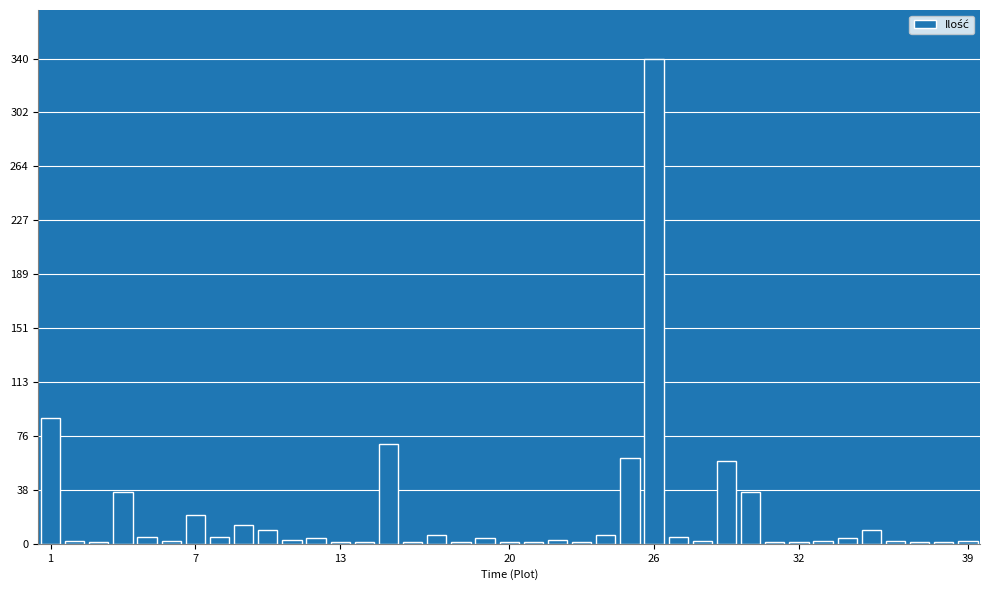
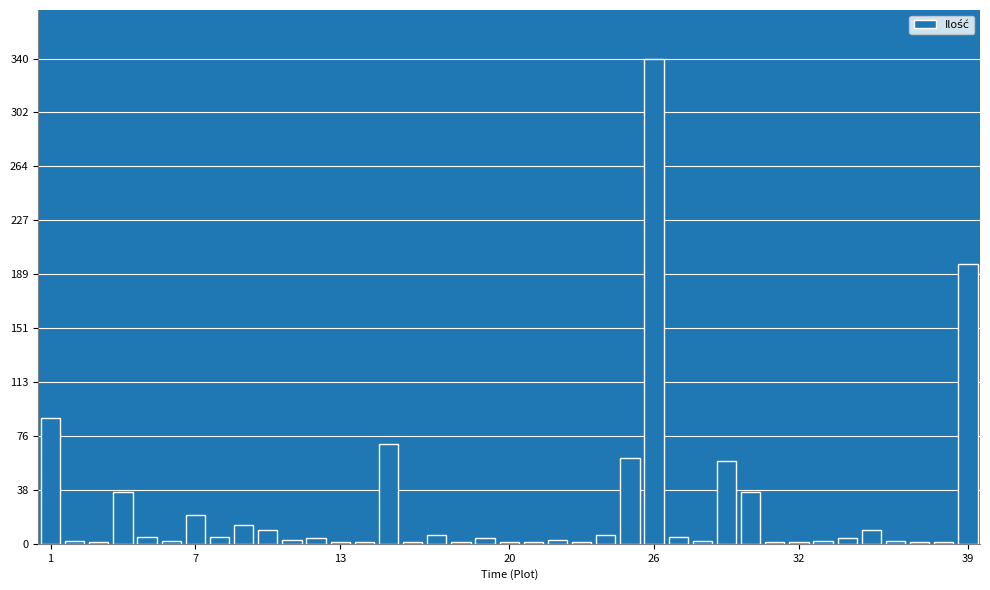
39: 2 -> 196
